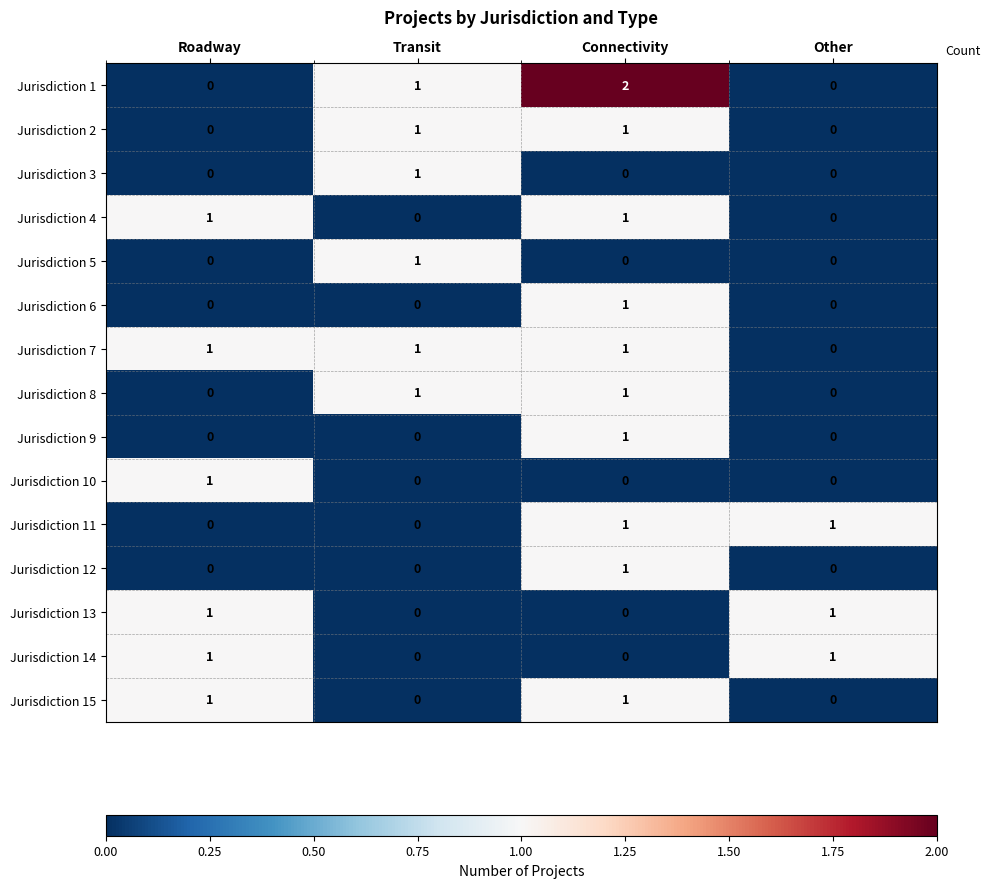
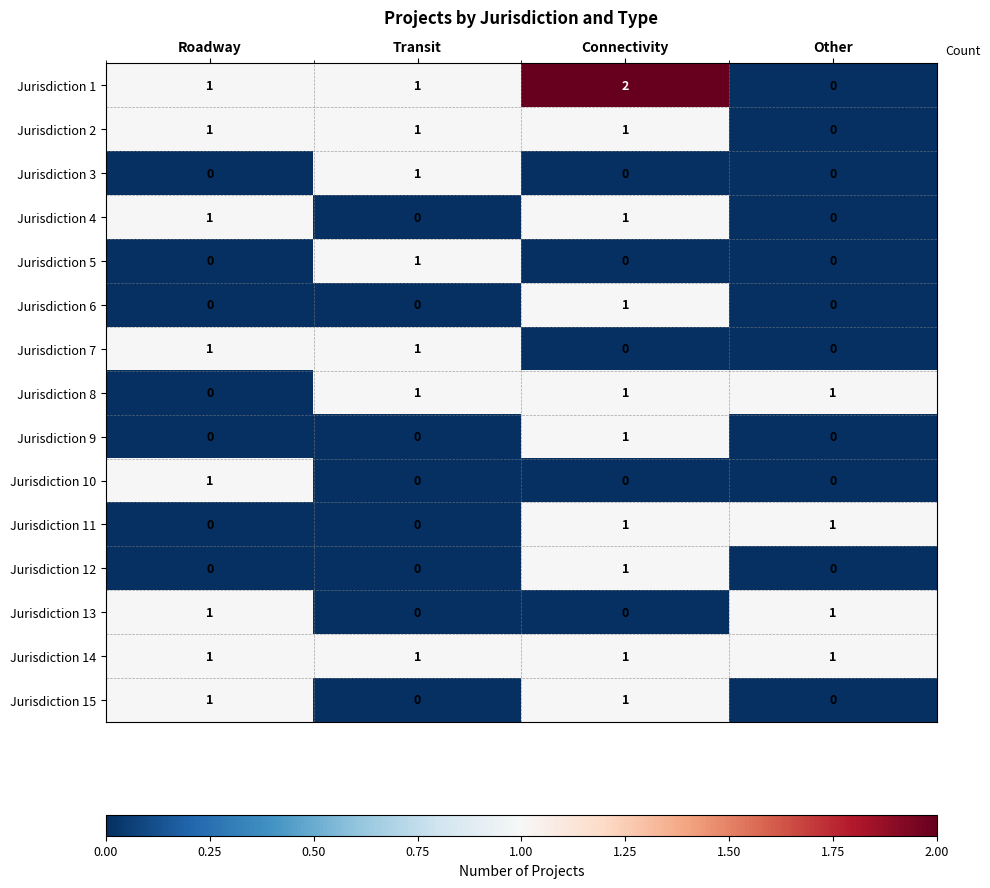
Jurisdiction 1, Roadway: 0 -> 1
Jurisdiction 2, Roadway: 0 -> 1
Jurisdiction 7, Connectivity: 1 -> 0
Jurisdiction 8, Other: 0 -> 1
Jurisdiction 14, Transit: 0 -> 1
Jurisdiction 14, Connectivity: 0 -> 1
